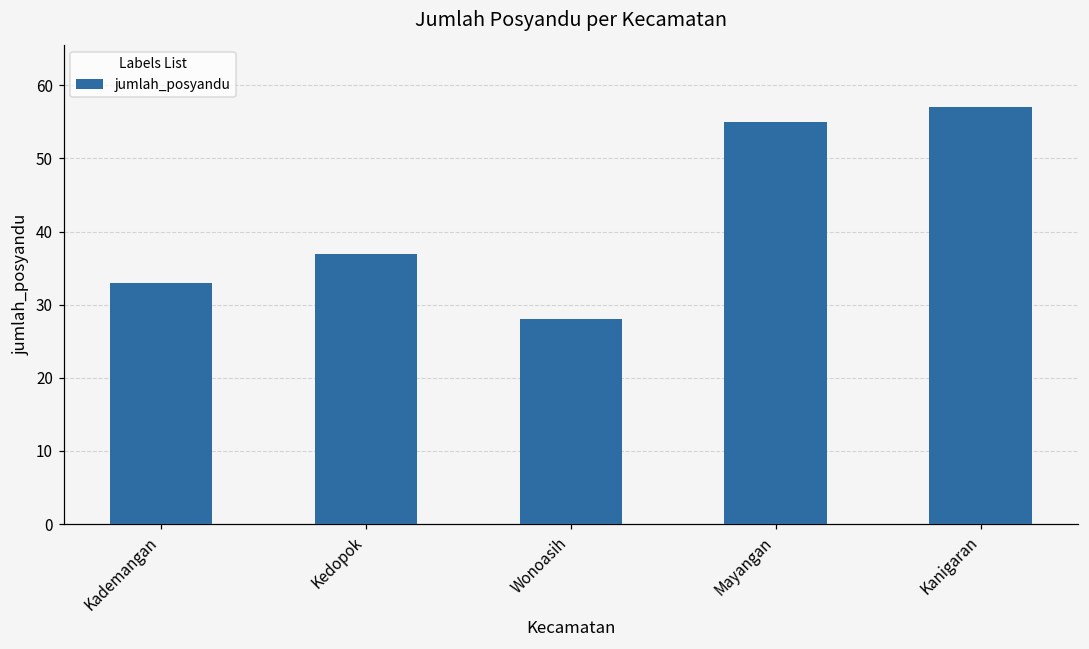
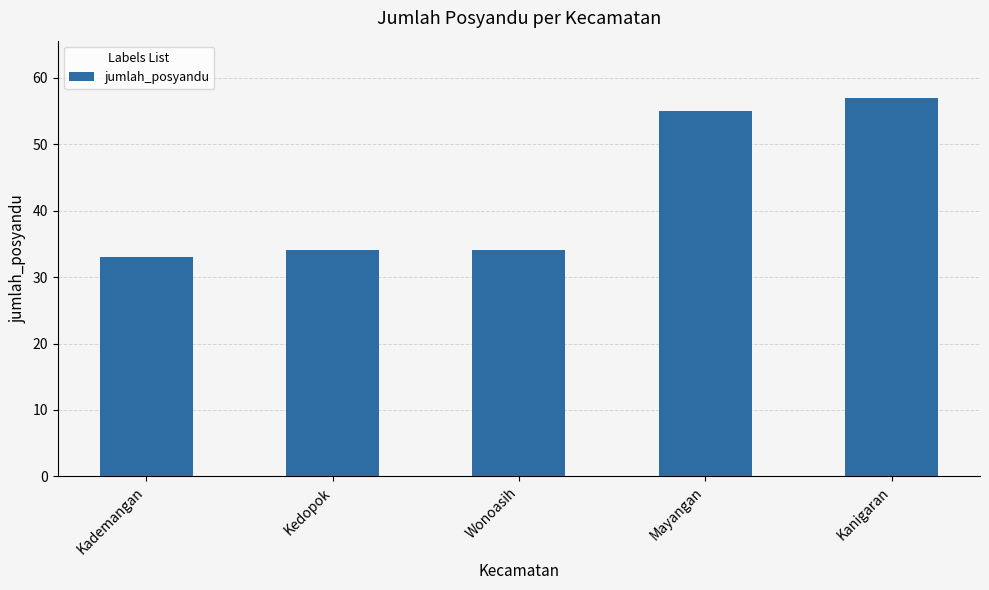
Kedopok: 37 -> 34
Wonoasih: 28 -> 34
